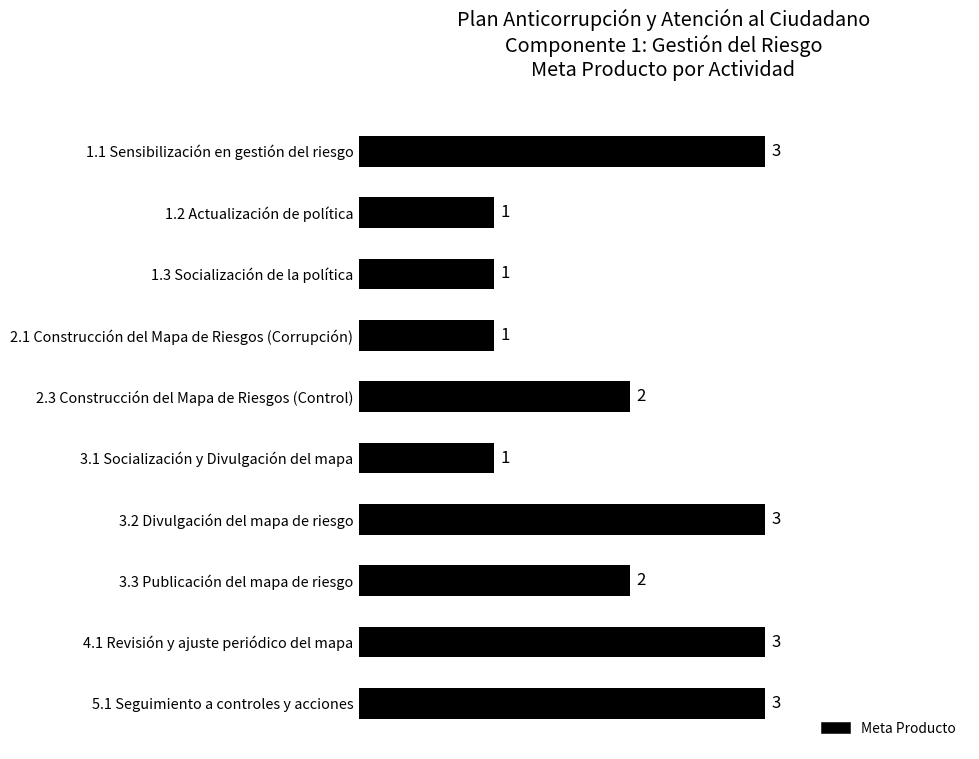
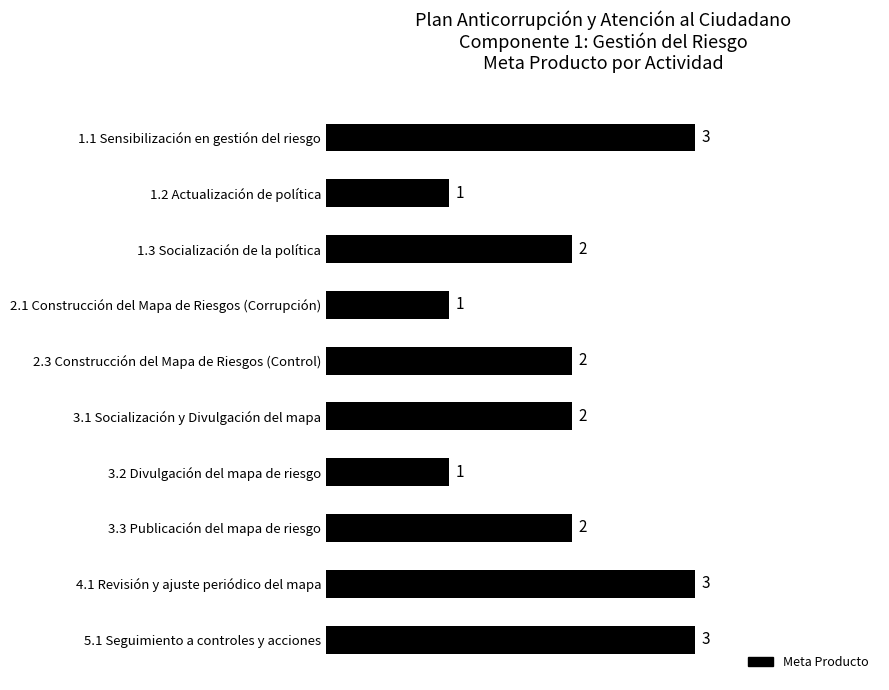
1.3 Socialización de la política: 1 -> 2
3.1 Socialización y Divulgación del mapa: 1 -> 2
3.2 Divulgación del mapa de riesgo: 3 -> 1
